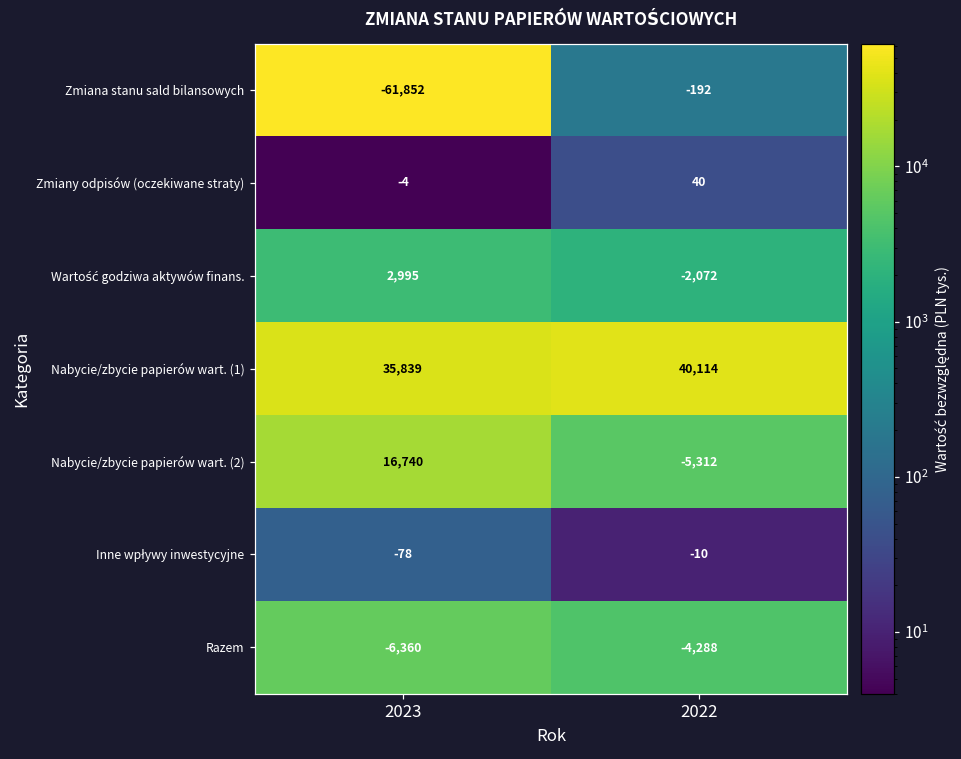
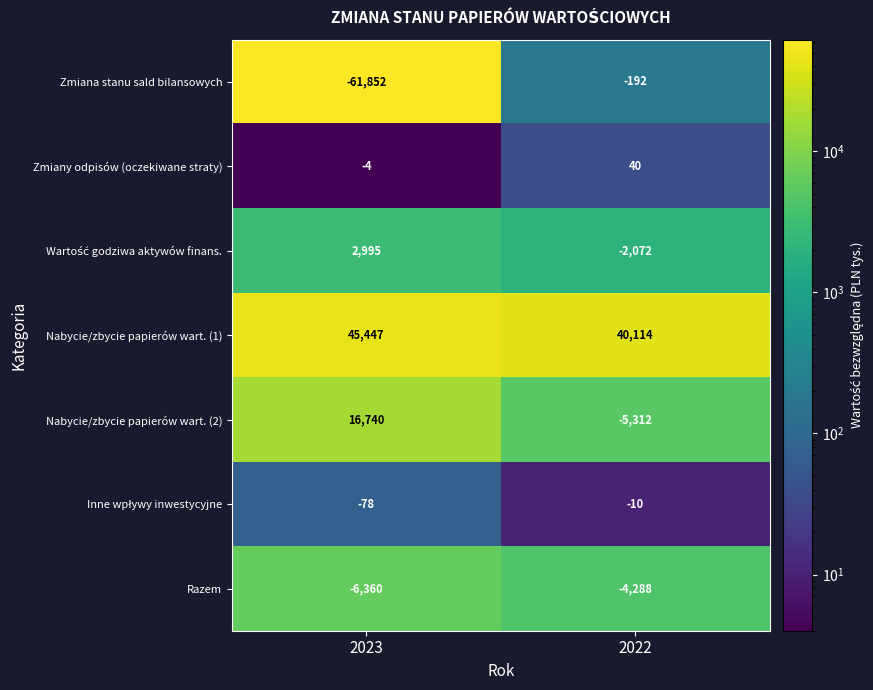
Nabycie/zbycie papierów wart. (1), 2023: 35,839 -> 45,447
